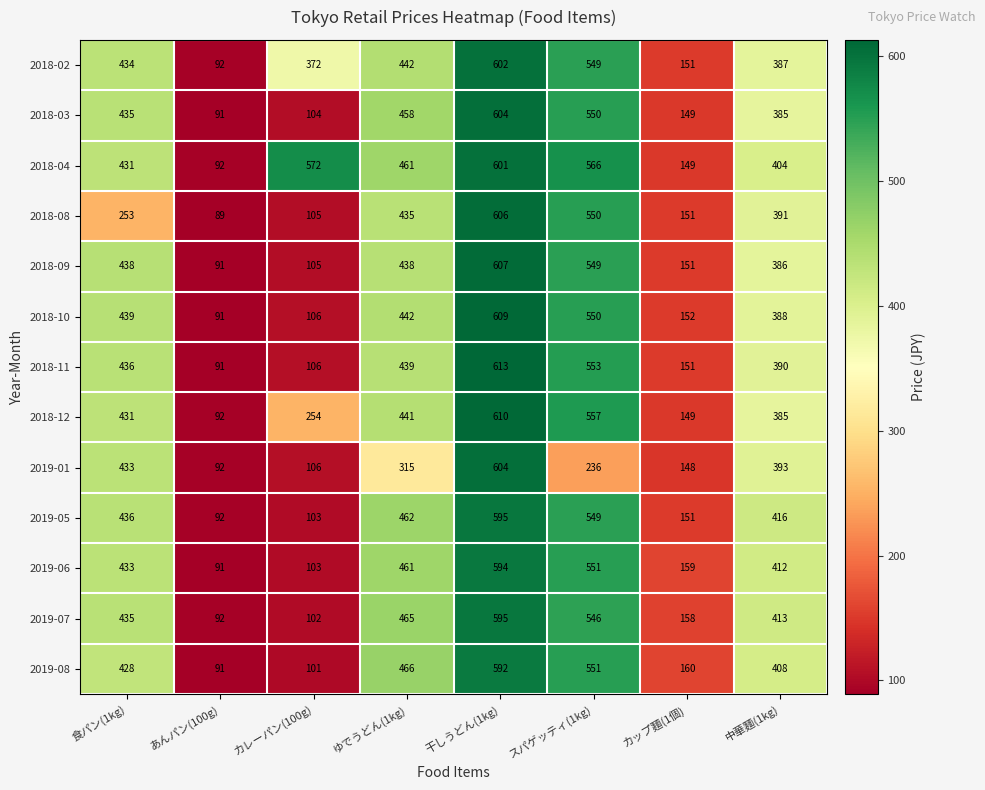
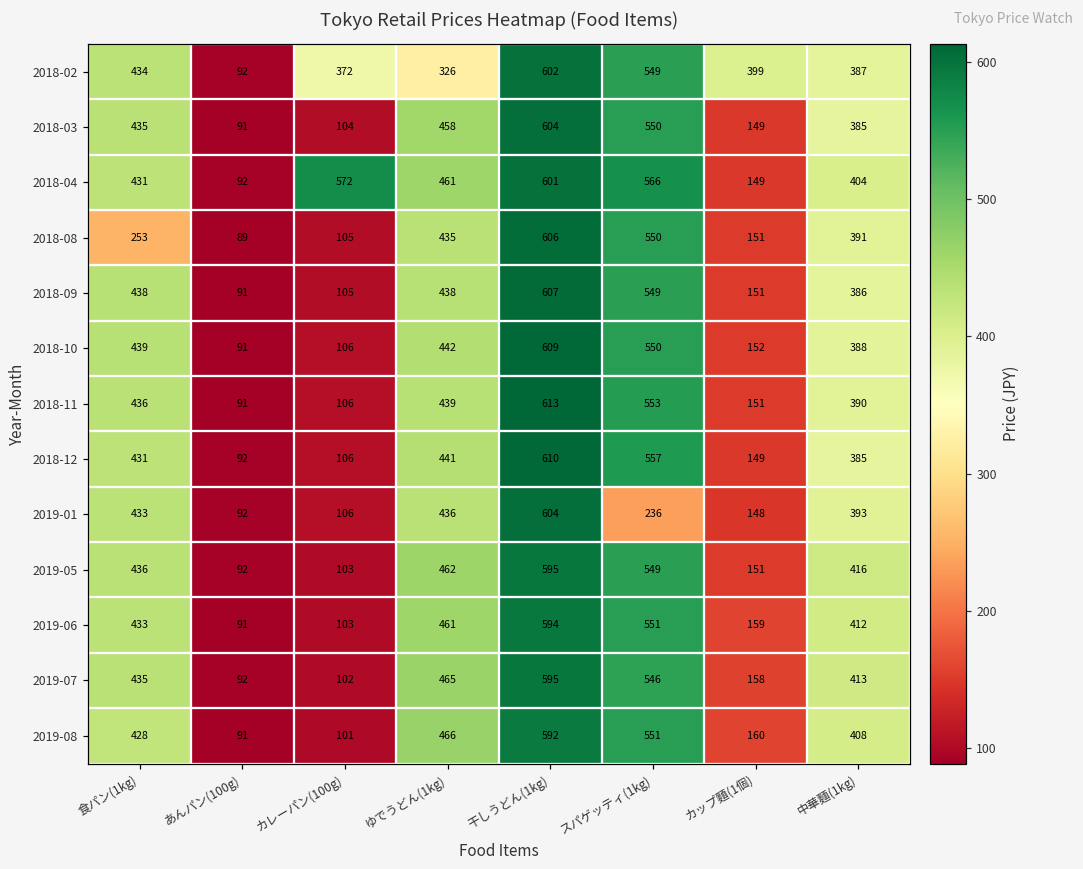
2018-02, ゆでうどん(1kg): 442 -> 326
2018-02, カップ麵(1個): 151 -> 399
2018-12, カレーパン(100g): 254 -> 106
2019-01, ゆでうどん(1kg): 315 -> 436
